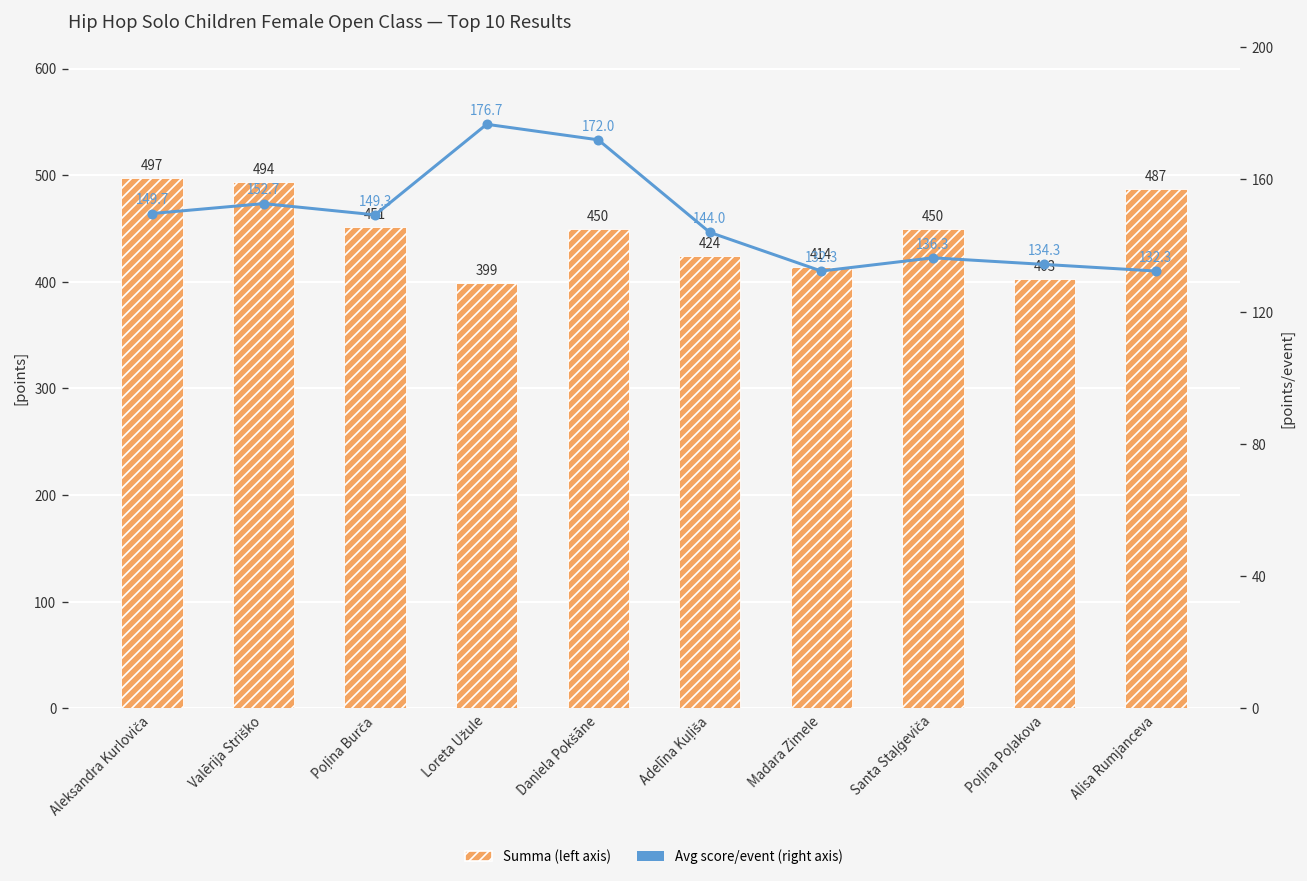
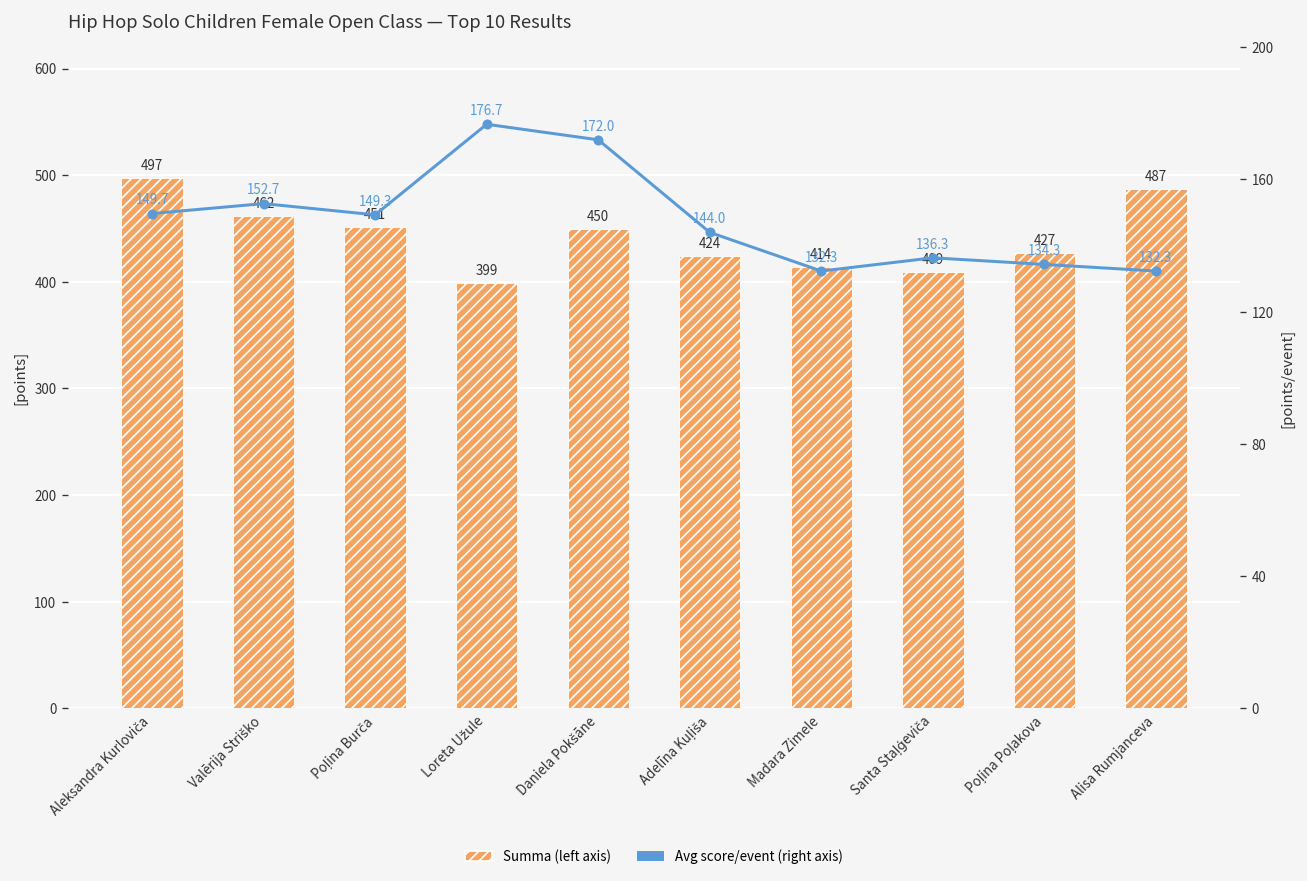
Summa (left axis), Valērija Striško: 494 -> 462
Summa (left axis), Santa Staļģeviča: 450 -> 409
Summa (left axis), Poļina Poļakova: 403 -> 427
